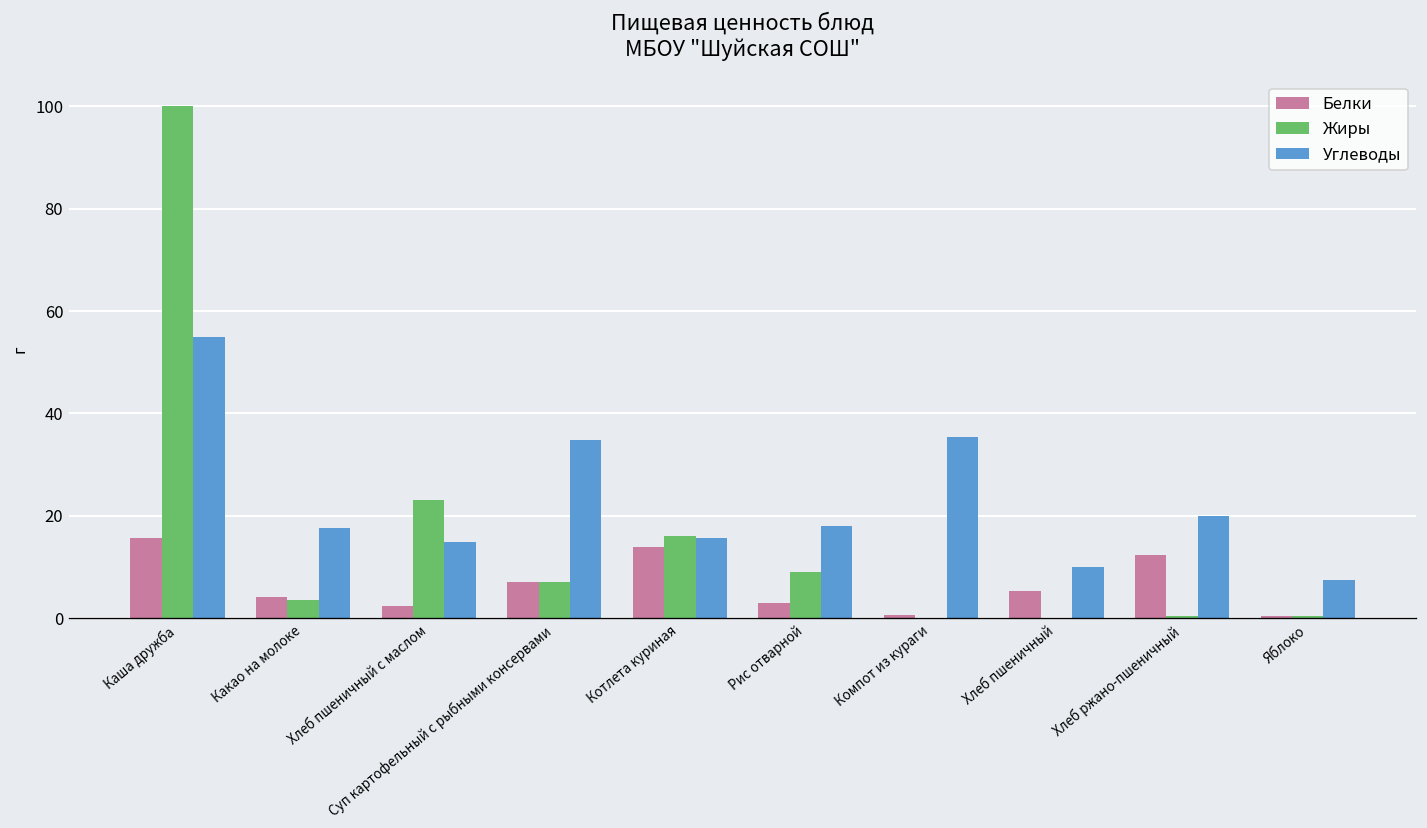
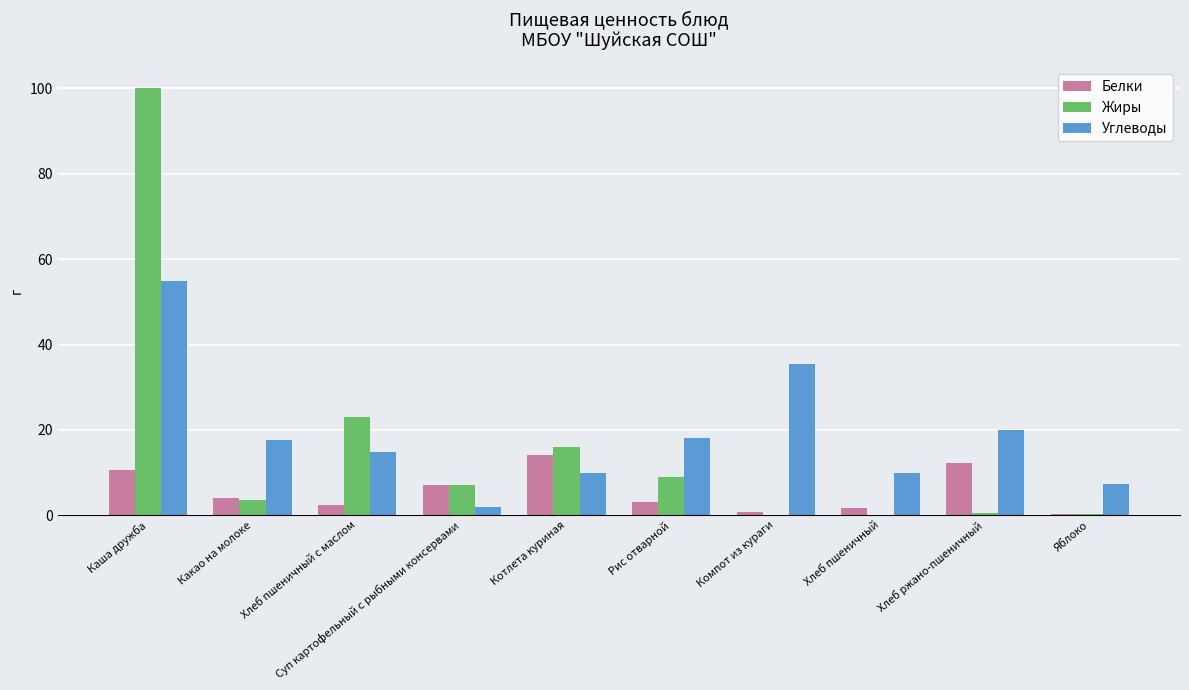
Белки, Каша дружба: 16 -> 11
Углеводы, Суп картофельный с рыбными консервами: 35 -> 2
Углеводы, Котлета куриная: 16 -> 10
Белки, Хлеб пшеничный: 5 -> 2
